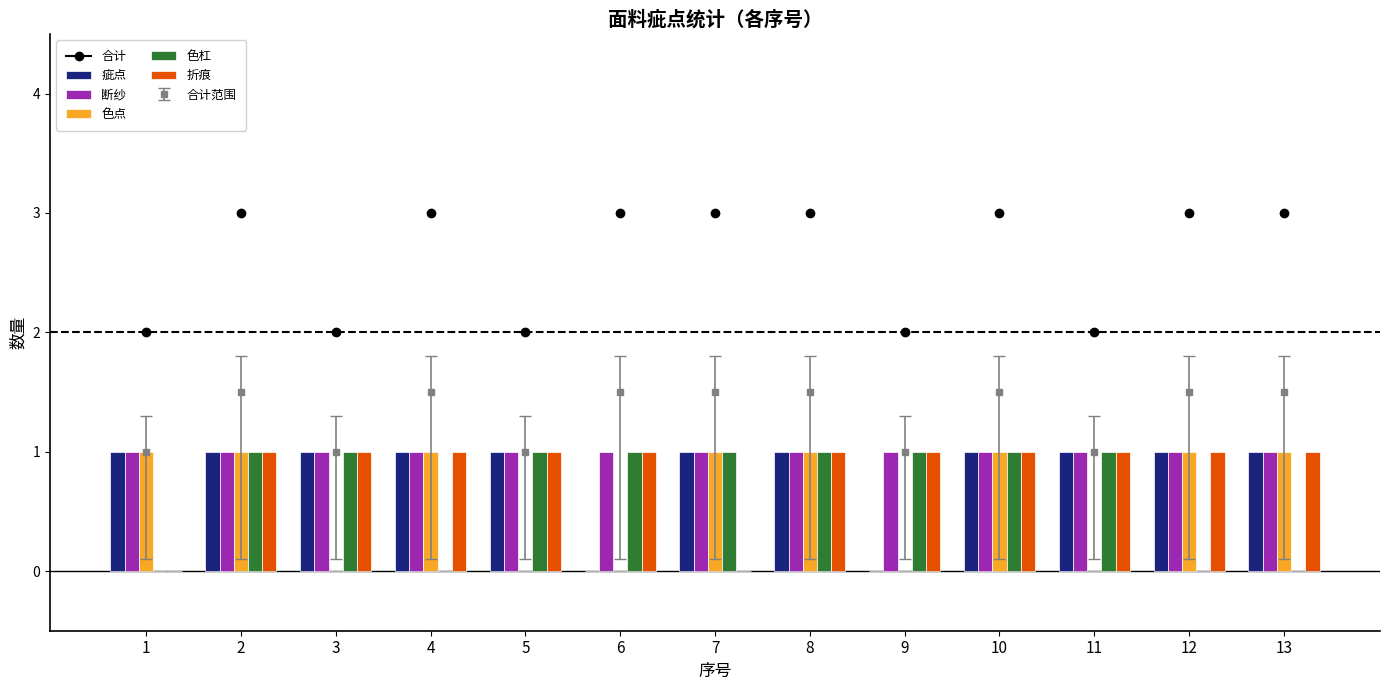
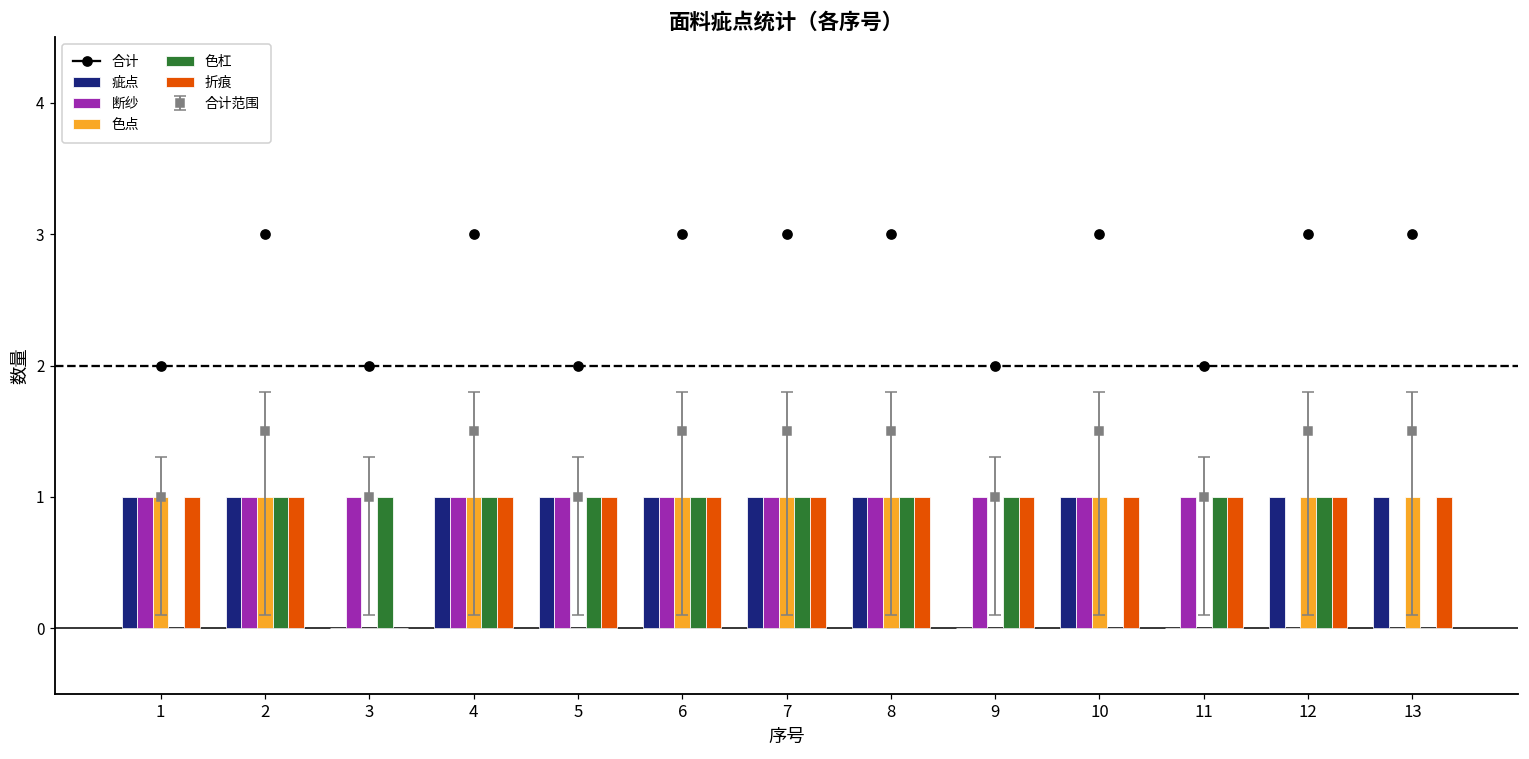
折痕, 1: 0 -> 1
疵点, 3: 1 -> 0
折痕, 3: 1 -> 0
色杠, 4: 0 -> 1
疵点, 6: 0 -> 1
色点, 6: 0 -> 1
折痕, 7: 0 -> 1
色杠, 10: 1 -> 0
疵点, 11: 1 -> 0
断纱, 12: 1 -> 0
色杠, 12: 0 -> 1
断纱, 13: 1 -> 0
